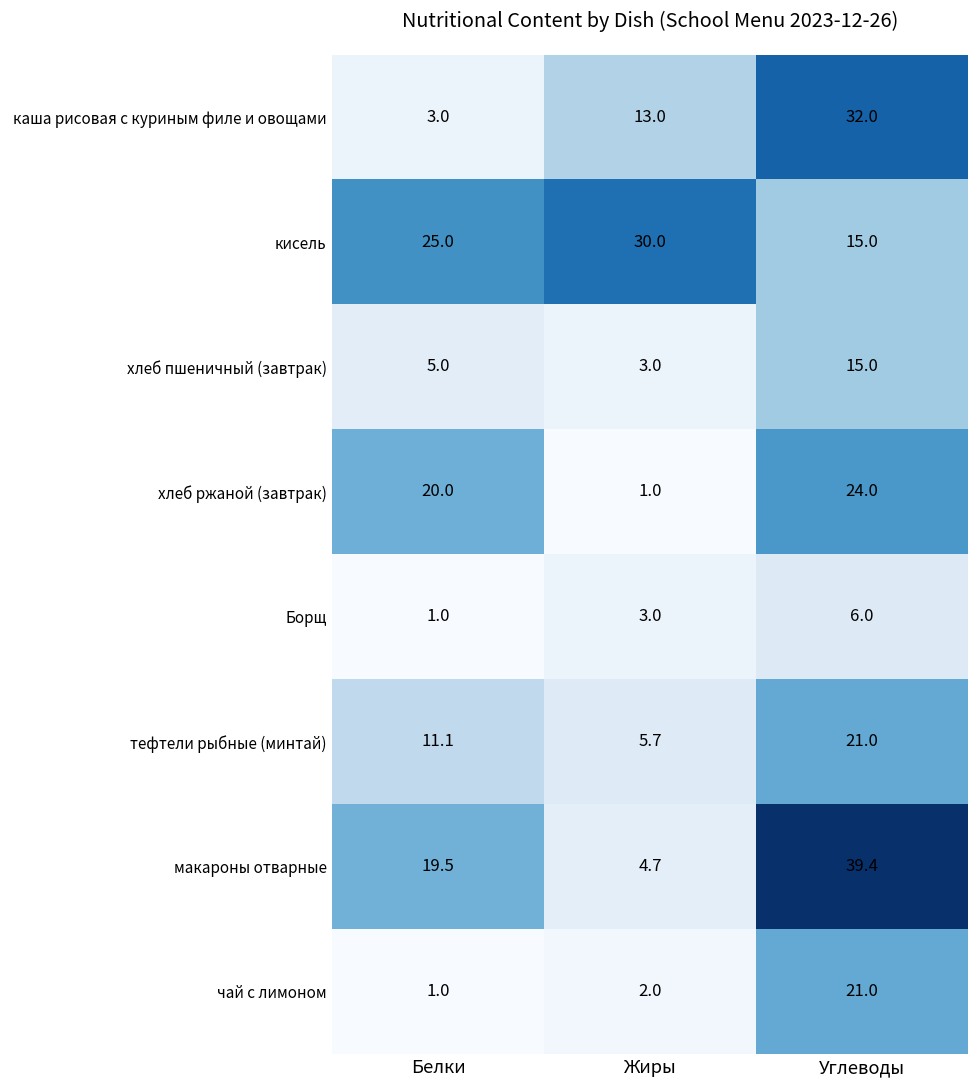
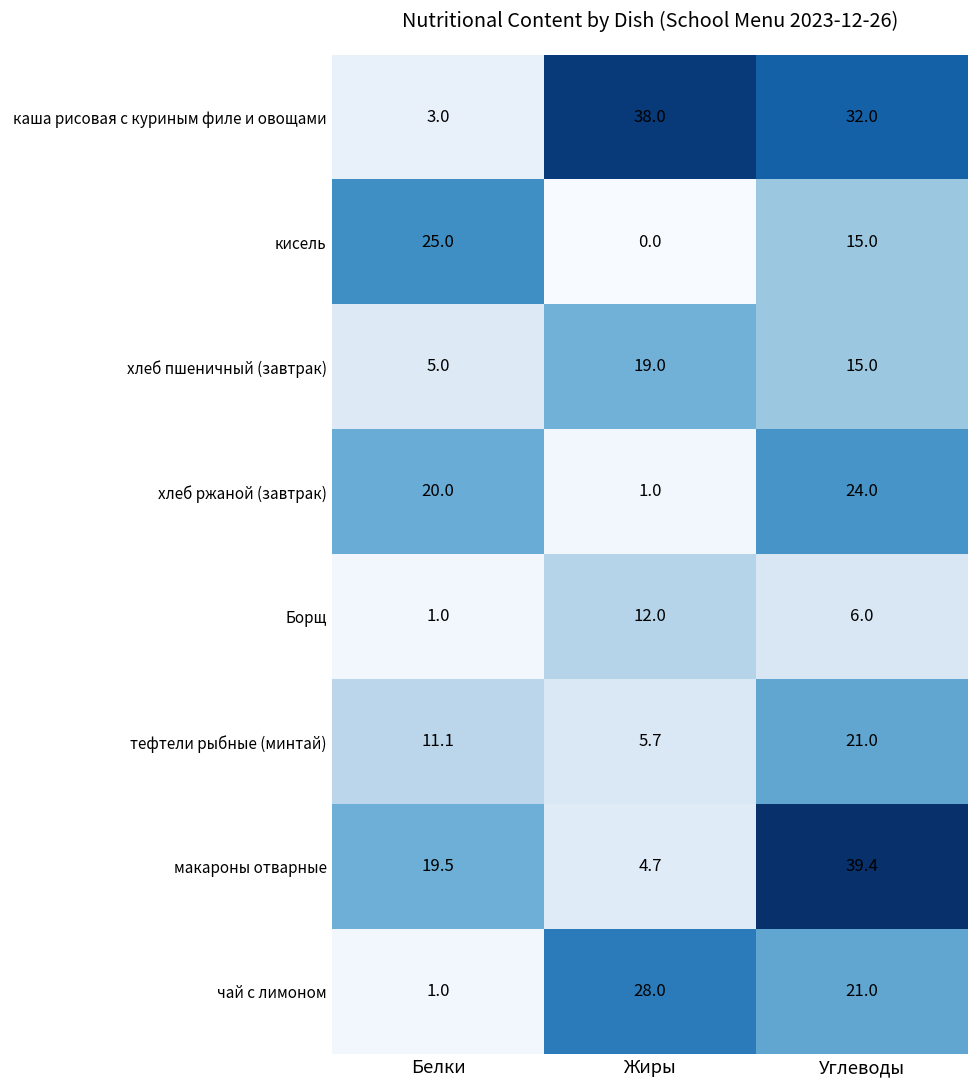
каша рисовая с куриным филе и овощами, Жиры: 13.0 -> 38.0
кисель, Жиры: 30.0 -> 0.0
хлеб пшеничный (завтрак), Жиры: 3.0 -> 19.0
Борщ, Жиры: 3.0 -> 12.0
чай с лимоном, Жиры: 2.0 -> 28.0
